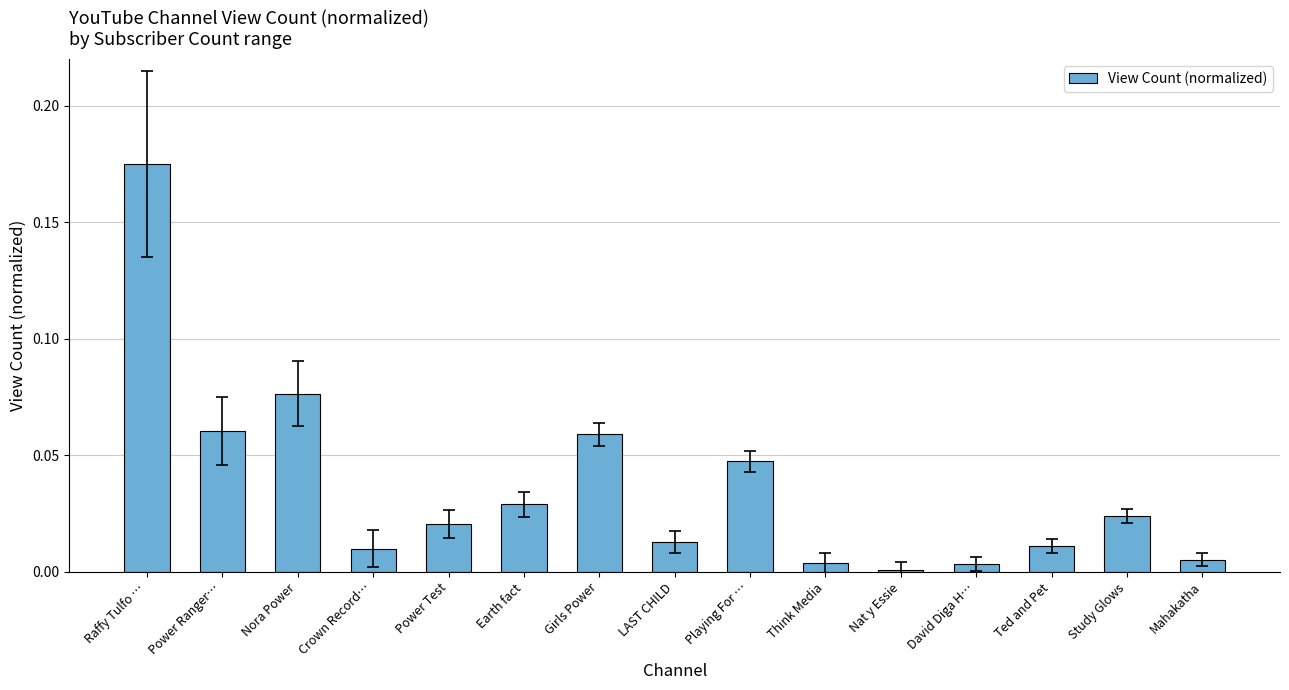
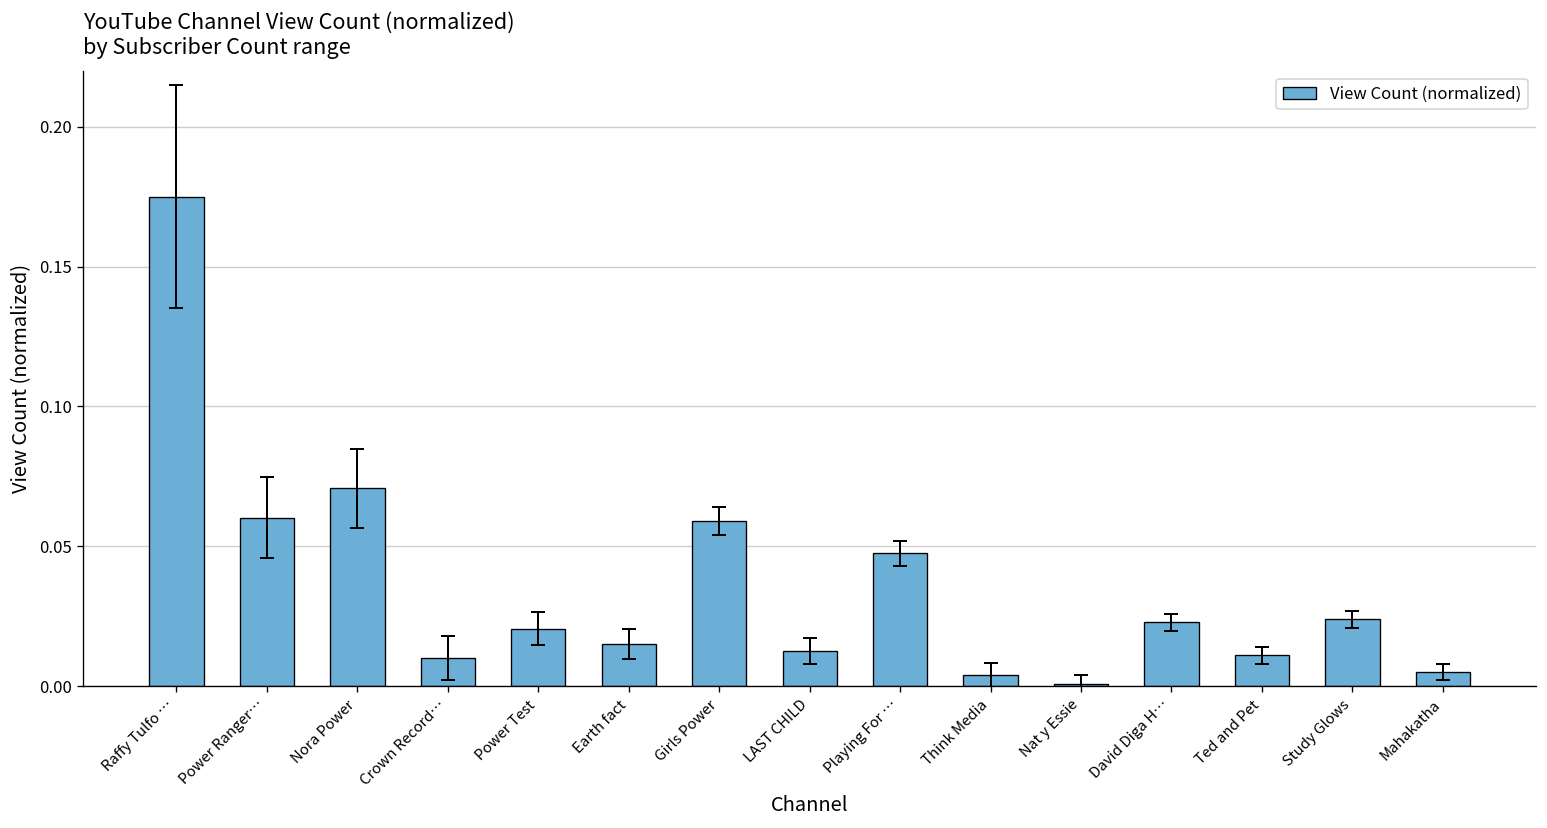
View Count (normalized), Nora Power: 0.076 -> 0.071
View Count (normalized), Earth fact: 0.029 -> 0.015
View Count (normalized), David Diga H…: 0.003 -> 0.023
